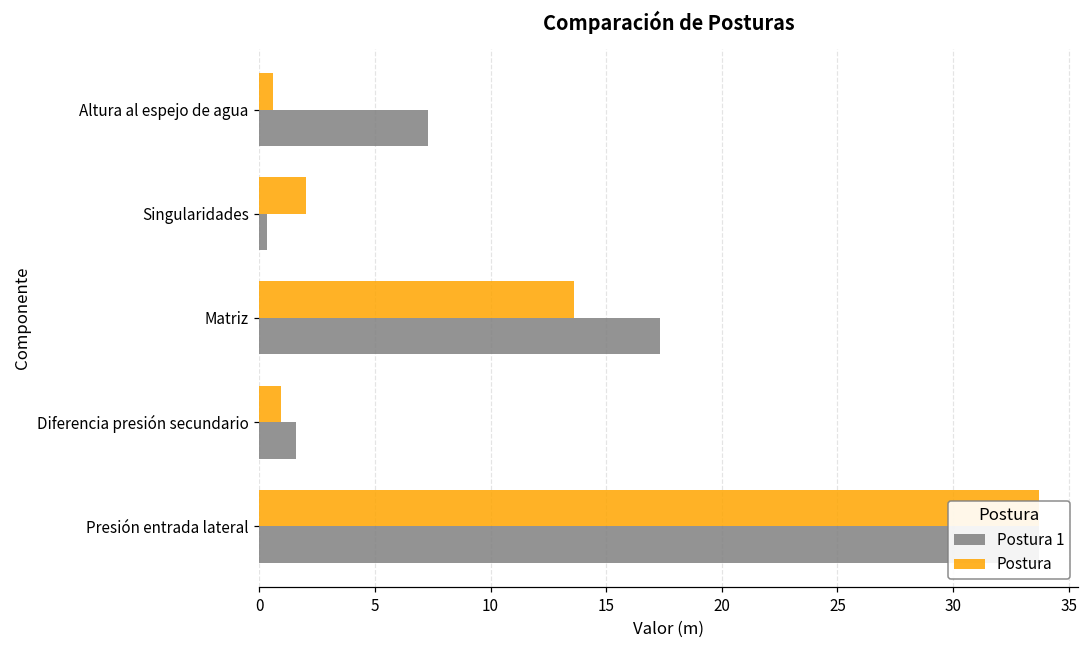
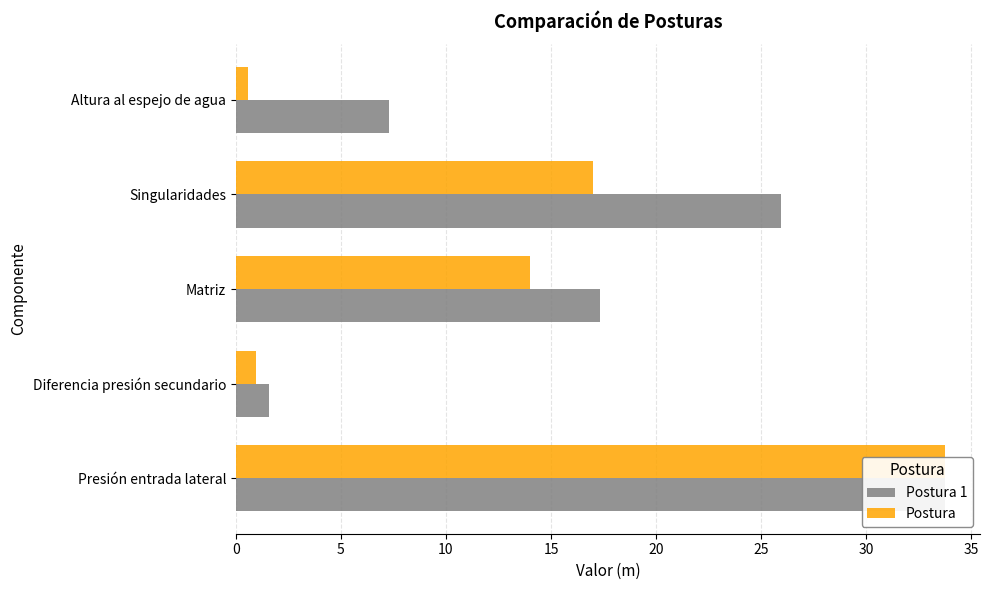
Postura, Singularidades: 2 -> 17
Postura 1, Singularidades: 0.3 -> 26.0
Postura, Matriz: 13.6 -> 14.0
